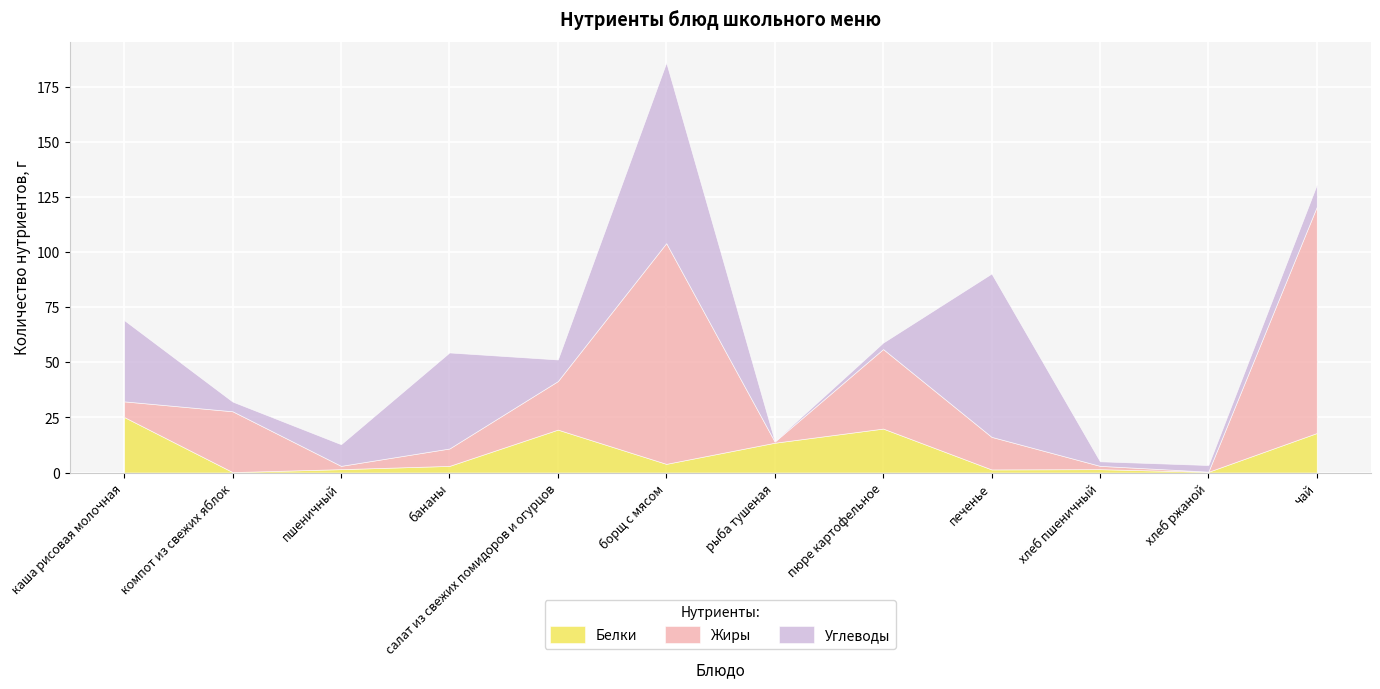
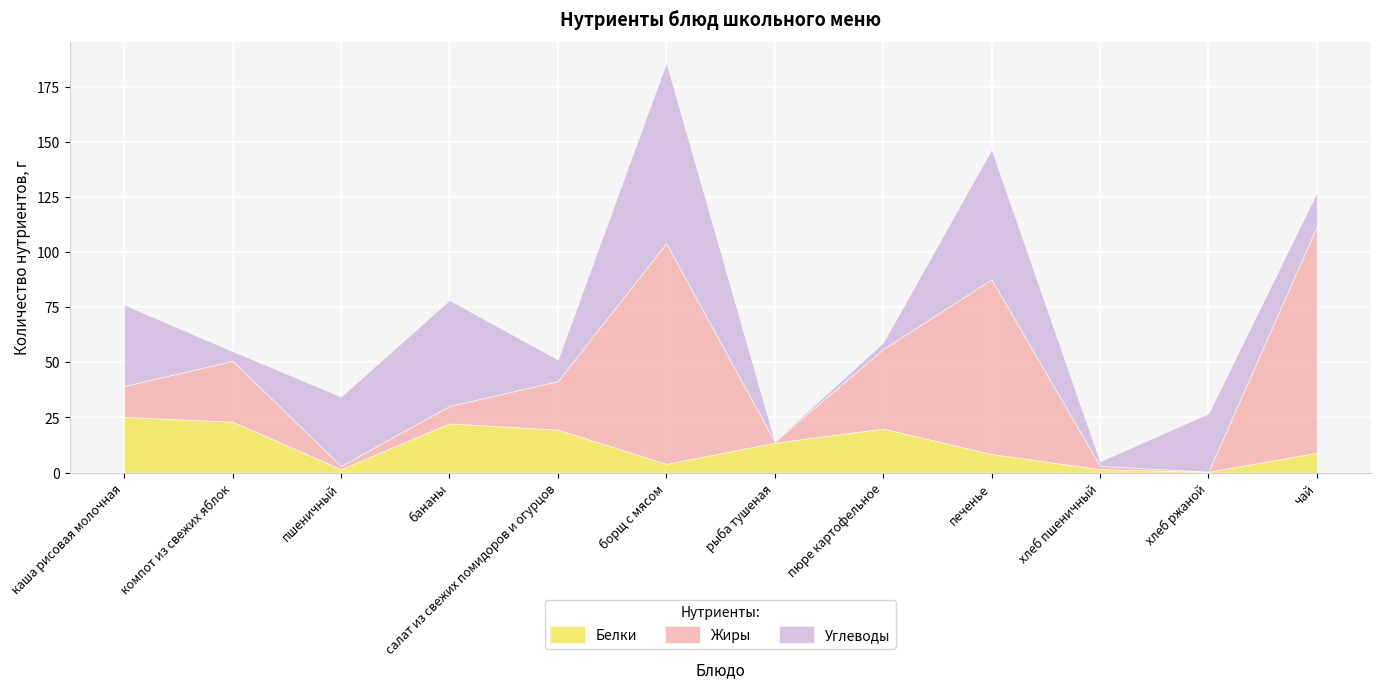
Жиры, каша рисовая молочная: 7 -> 14
Белки, компот из свежих яблок: 0 -> 23
Углеводы, пшеничный: 10 -> 31
Белки, бананы: 3 -> 22
Углеводы, бананы: 44 -> 48
Белки, печенье: 1 -> 8
Жиры, печенье: 15 -> 79
Углеводы, печенье: 74 -> 59
Углеводы, хлеб ржаной: 3 -> 26
Белки, чай: 18 -> 9
Углеводы, чай: 10 -> 15
